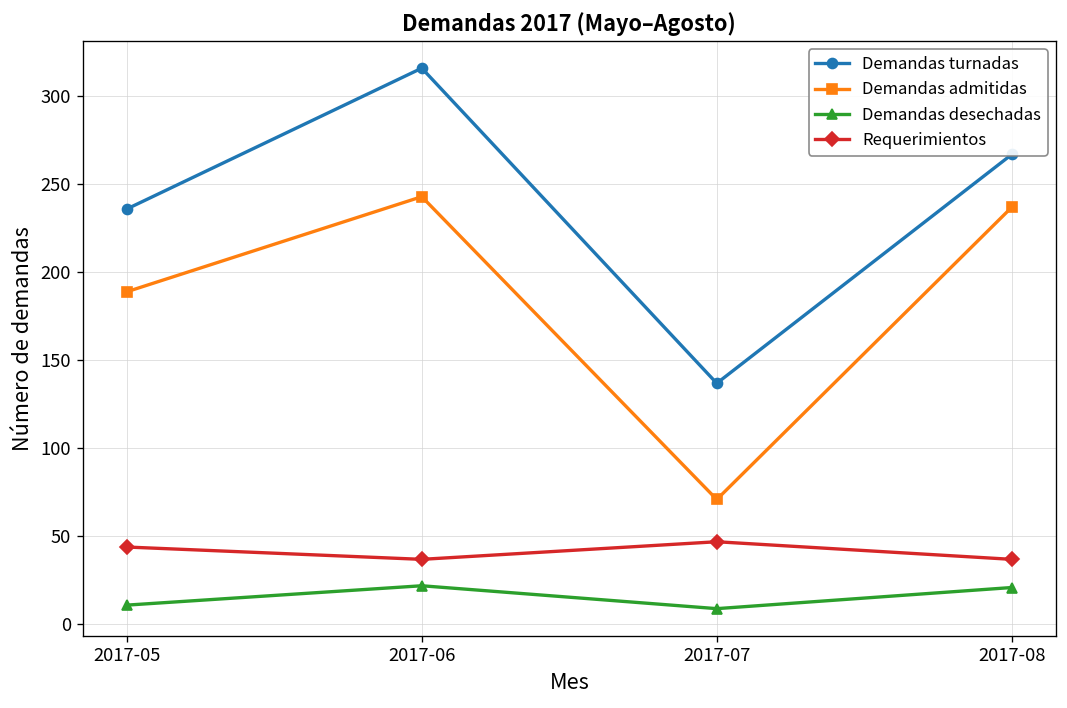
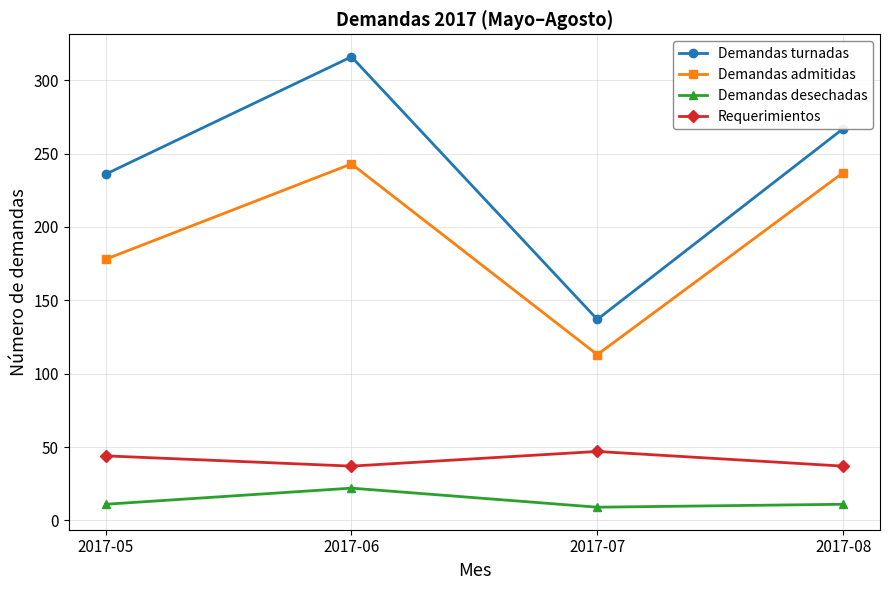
Demandas admitidas, 2017-05: 189 -> 178
Demandas admitidas, 2017-07: 71 -> 113
Demandas desechadas, 2017-08: 21 -> 11
